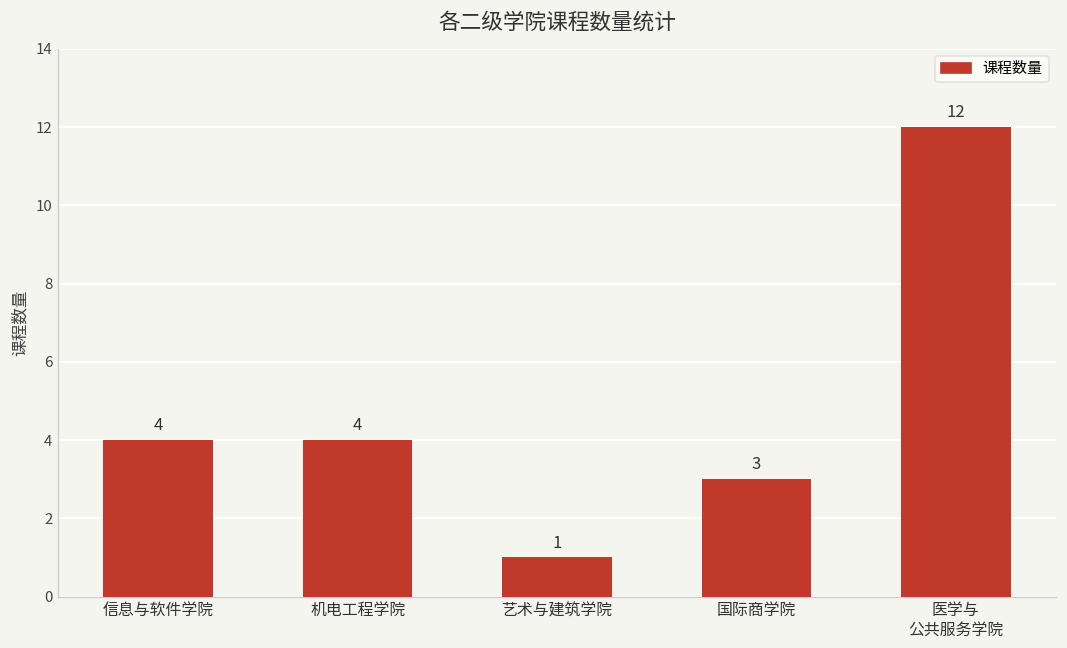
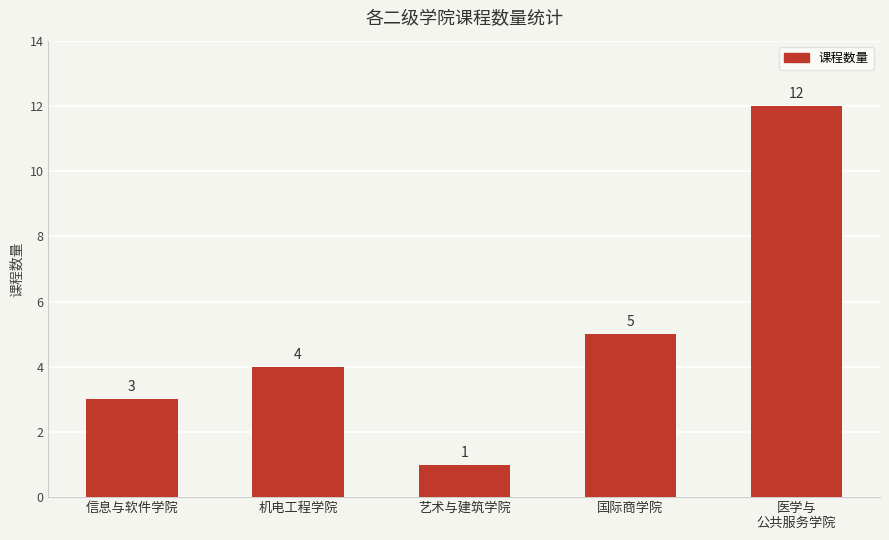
信息与软件学院: 4 -> 3
国际商学院: 3 -> 5
